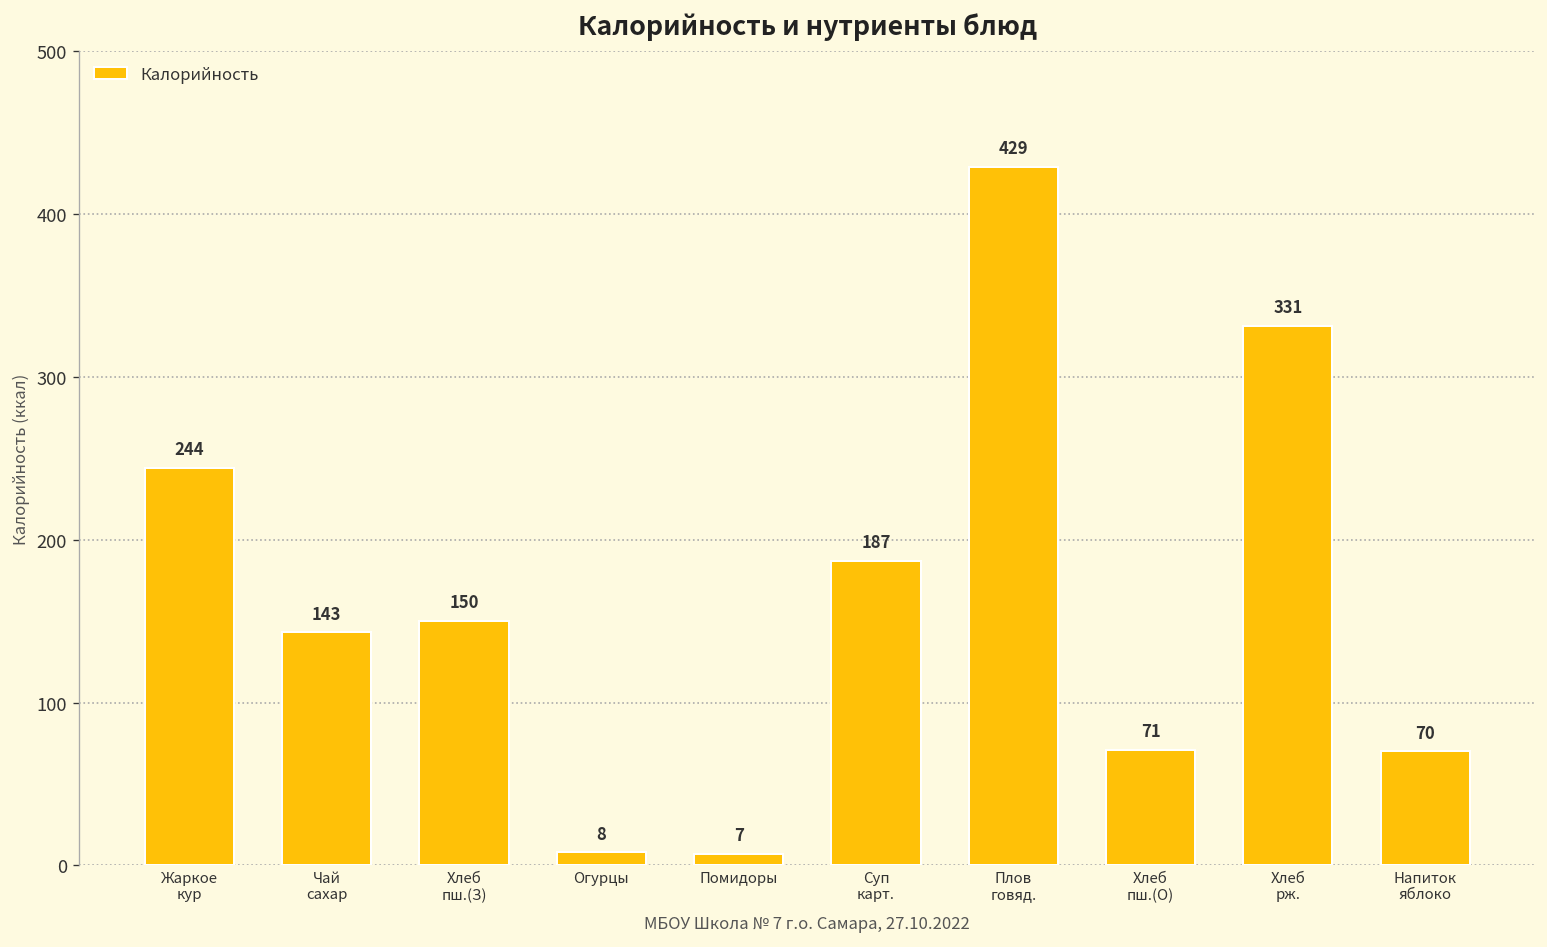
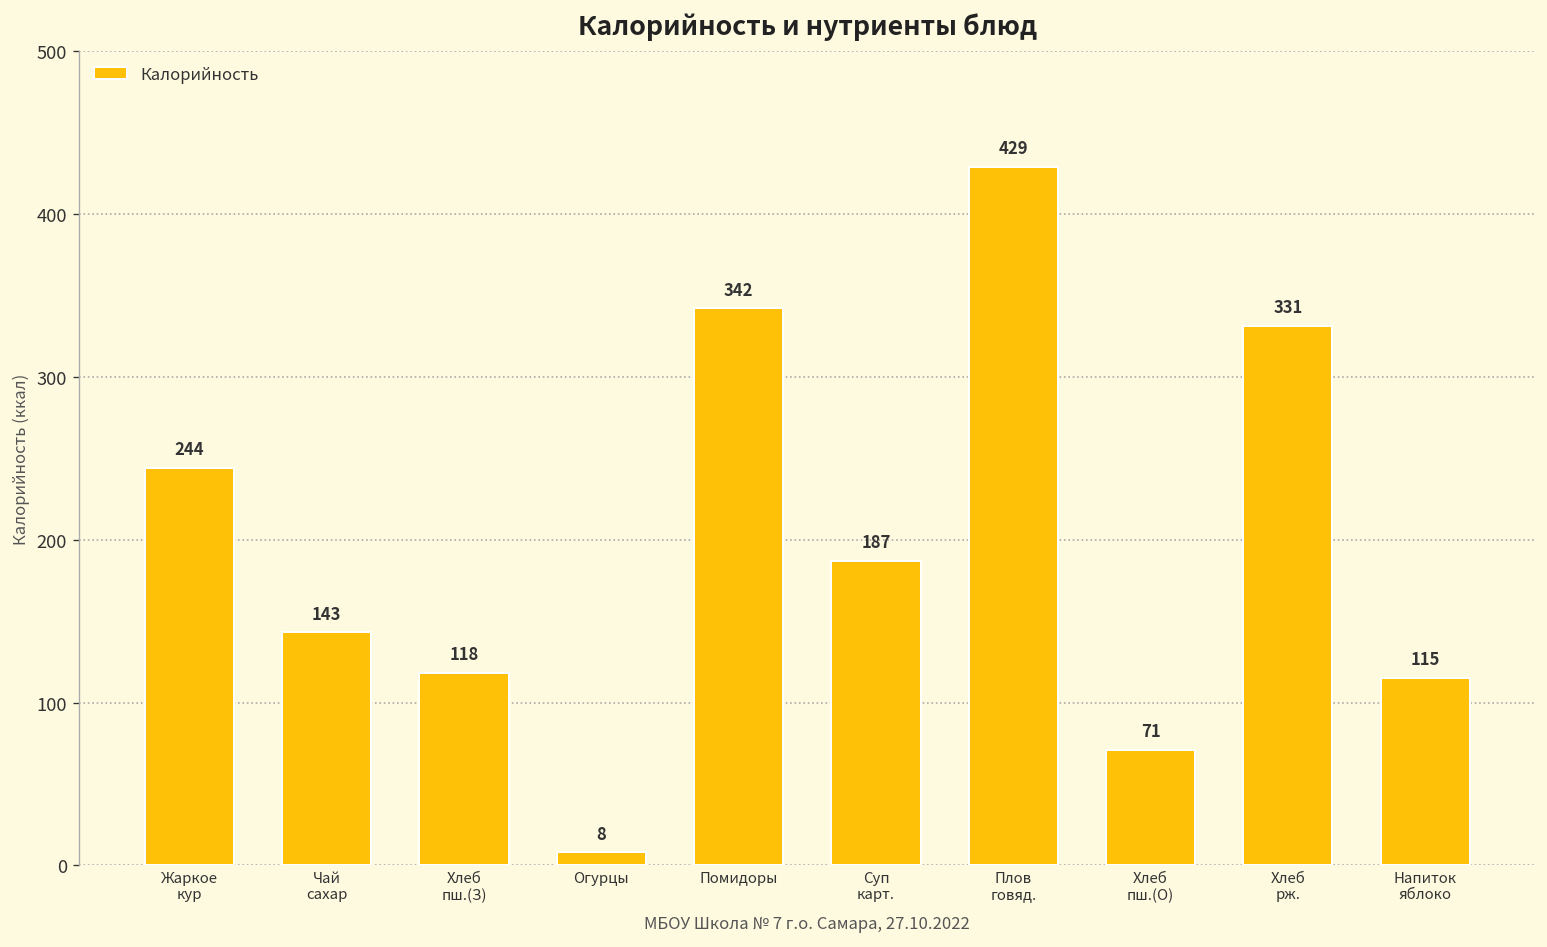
Хлеб пш.(З): 150 -> 118
Помидоры: 7 -> 342
Напиток яблоко: 70 -> 115
